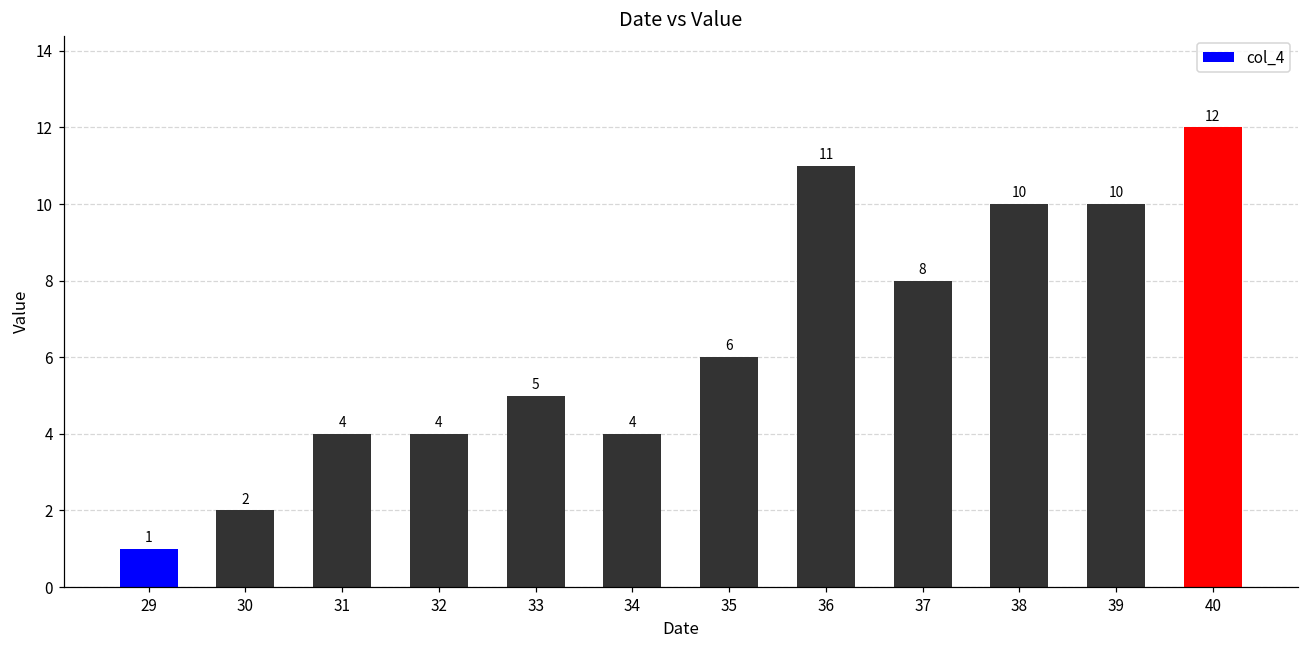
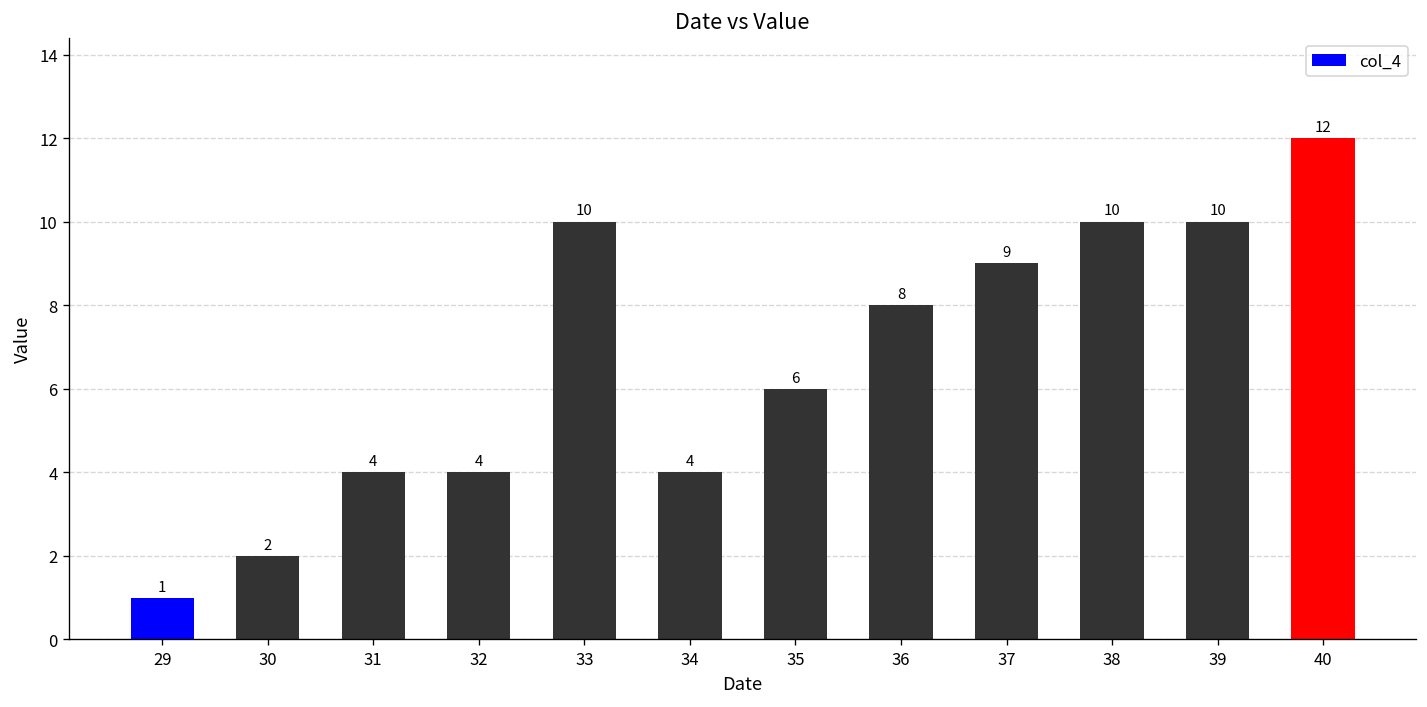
33: 5 -> 10
36: 11 -> 8
37: 8 -> 9
